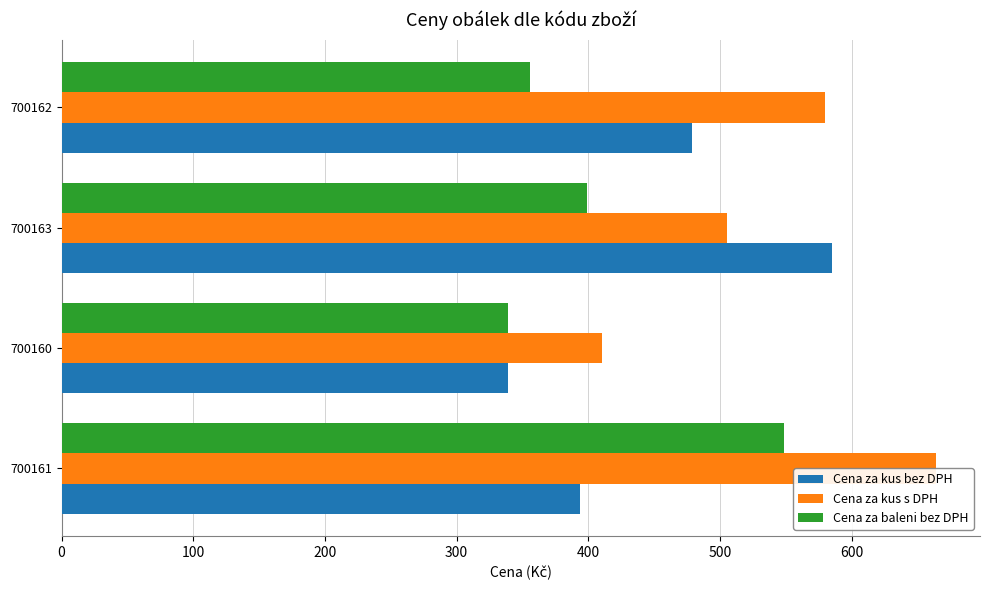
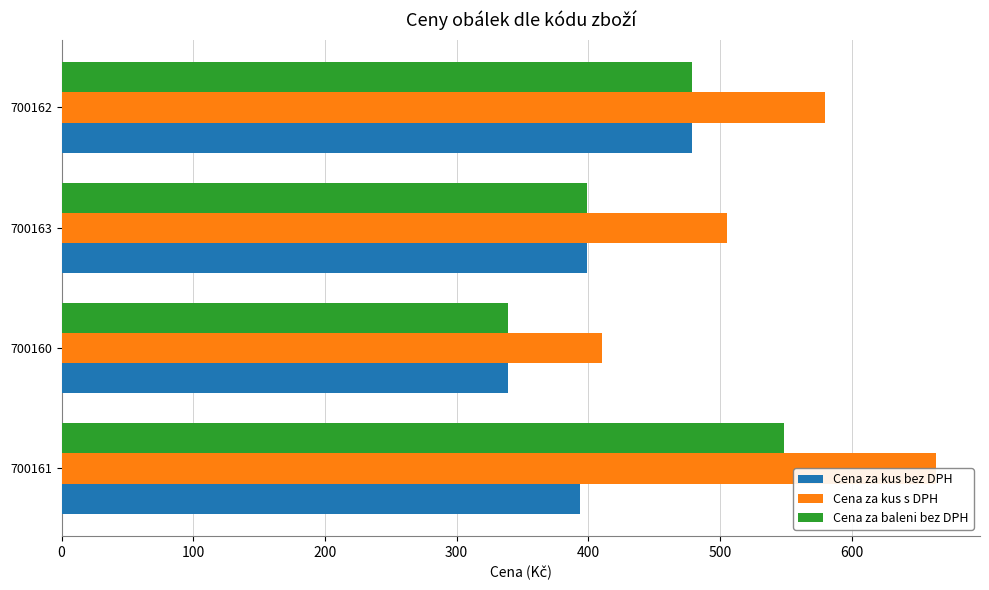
Cena za baleni bez DPH, 700162: 356 -> 479
Cena za kus bez DPH, 700163: 585 -> 399
